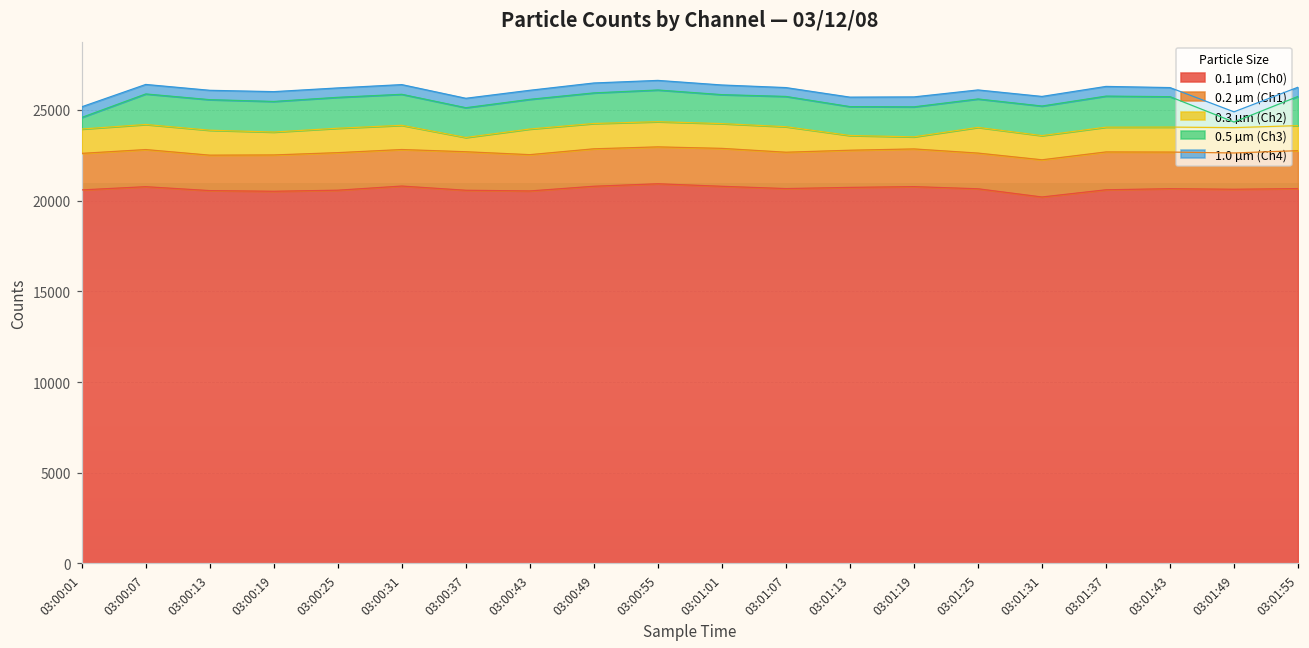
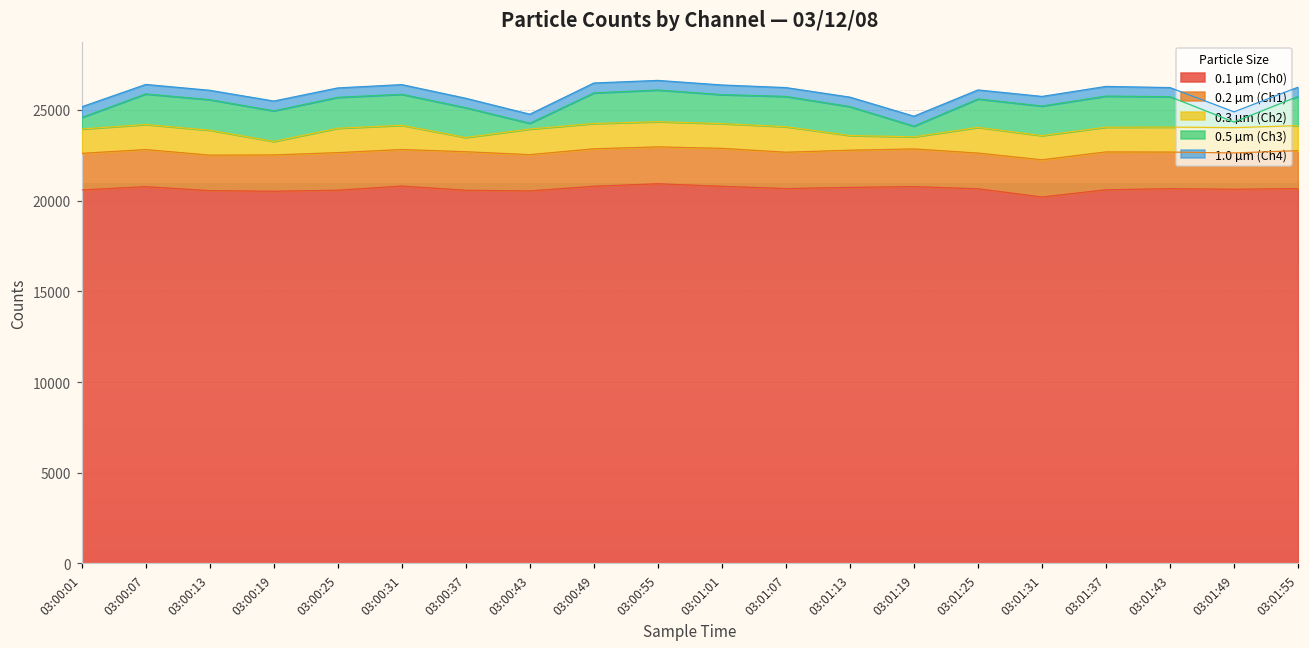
0.3 µm (Ch2), 03:00:19: 1300 -> 700
0.5 µm (Ch3), 03:00:43: 1600 -> 300
0.5 µm (Ch3), 03:01:19: 1700 -> 600
